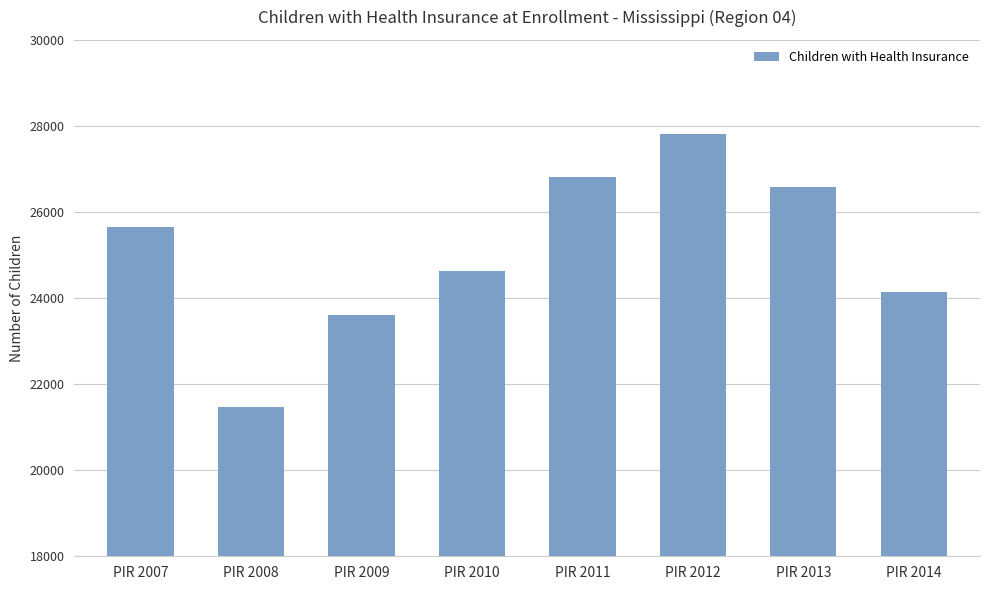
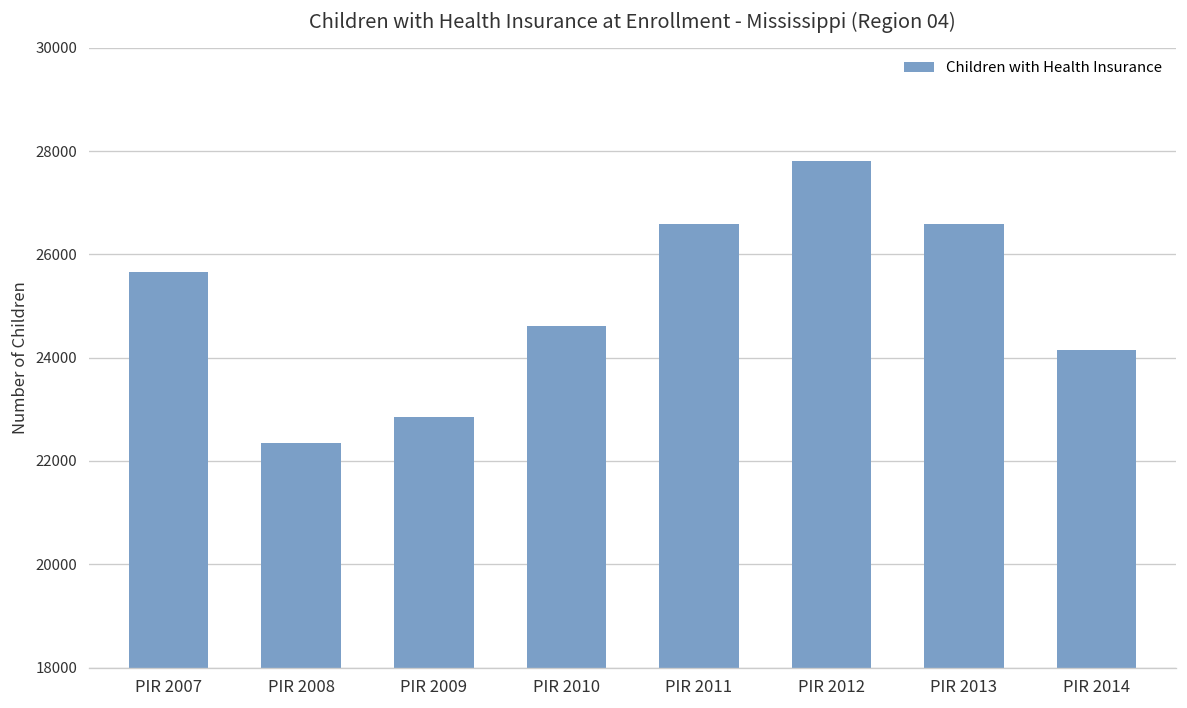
PIR 2008: 21500 -> 22300
PIR 2009: 23600 -> 22900
PIR 2011: 26800 -> 26600
